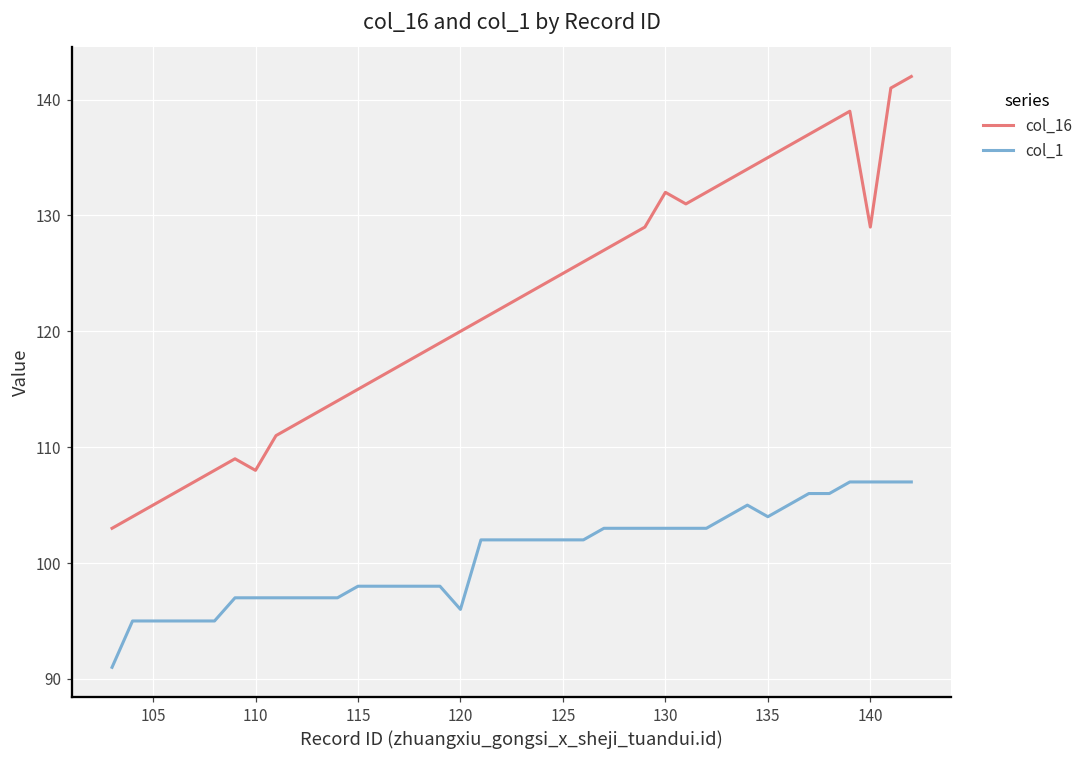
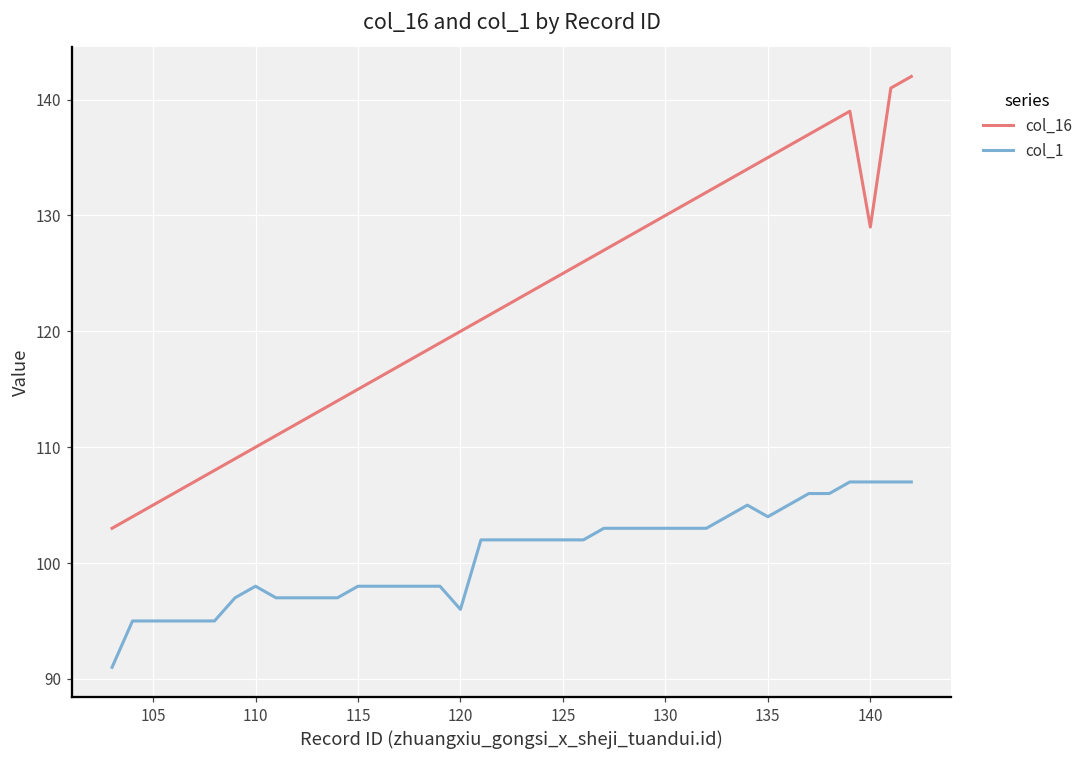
col_16, 110: 108 -> 110
col_1, 110: 97 -> 98
col_16, 130: 132 -> 130
